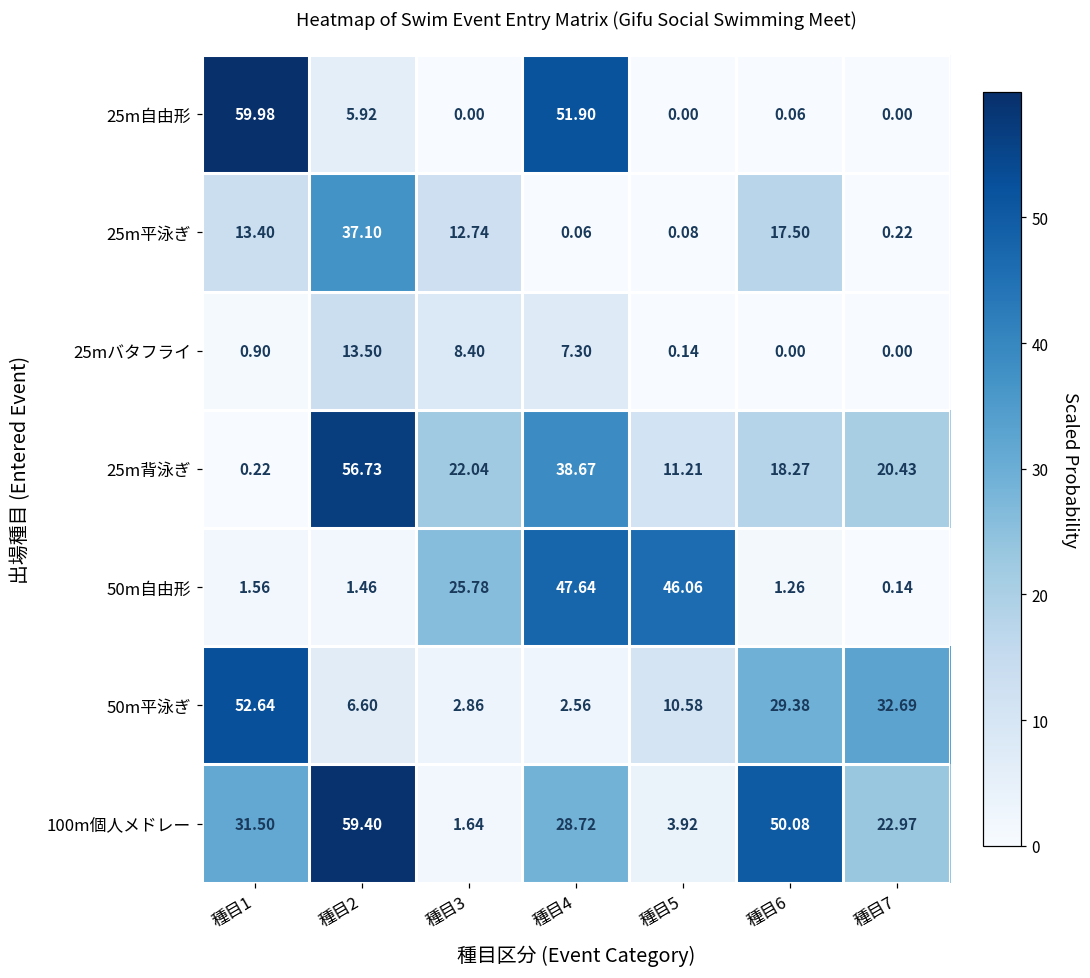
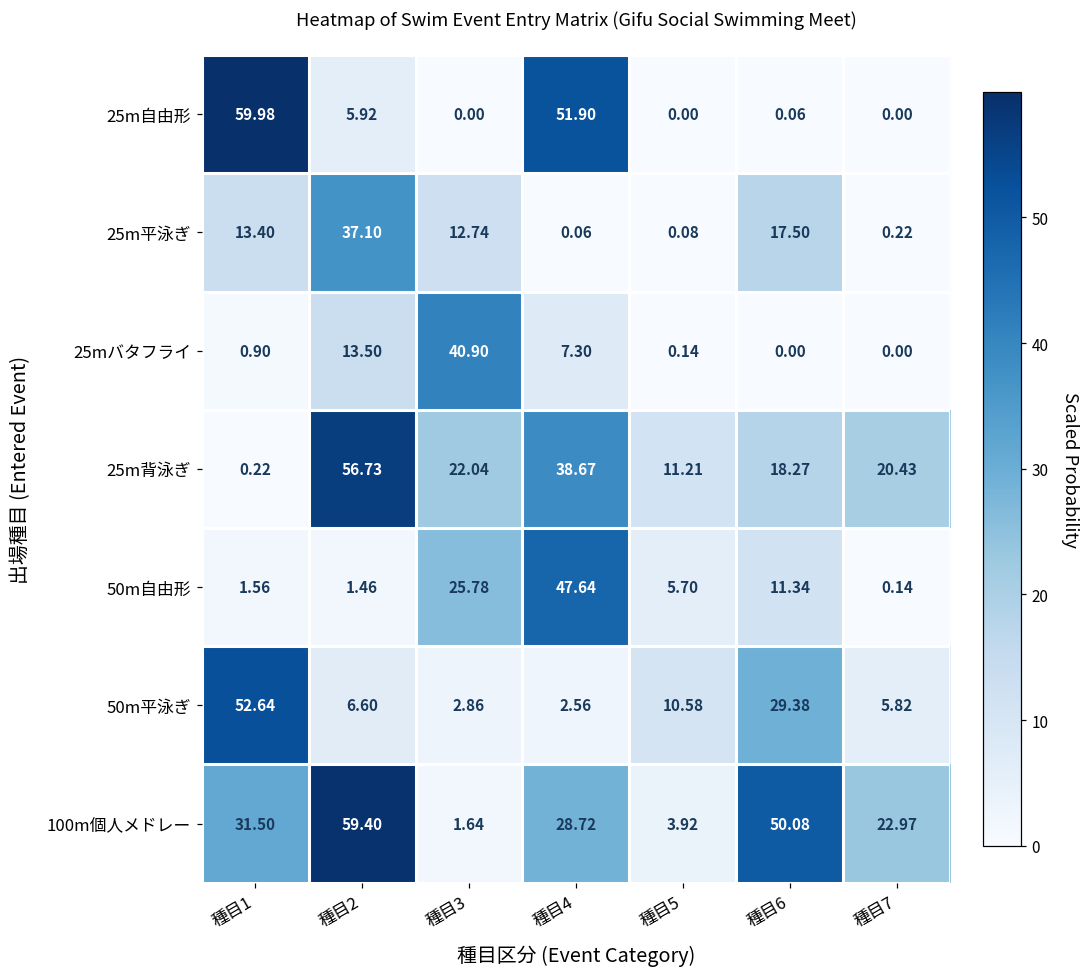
25mバタフライ, 種目3: 8.40 -> 40.90
50m自由形, 種目5: 46.06 -> 5.70
50m自由形, 種目6: 1.26 -> 11.34
50m平泳ぎ, 種目7: 32.69 -> 5.82
